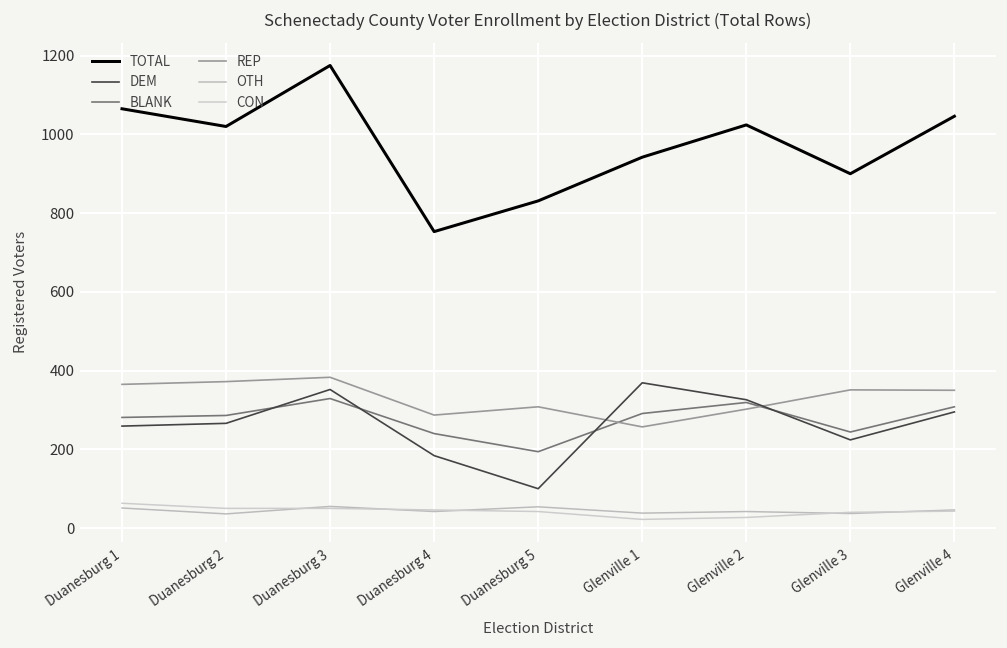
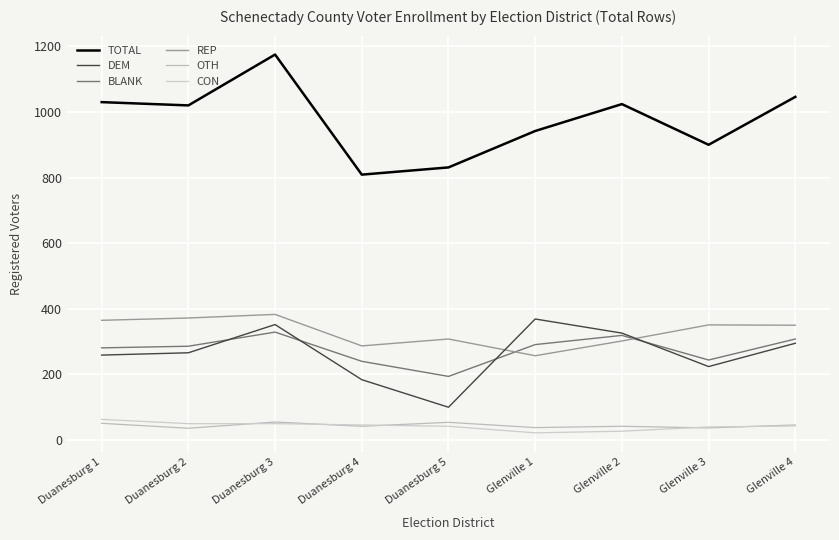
TOTAL, Duanesburg 1: 1070 -> 1030
TOTAL, Duanesburg 4: 750 -> 810
